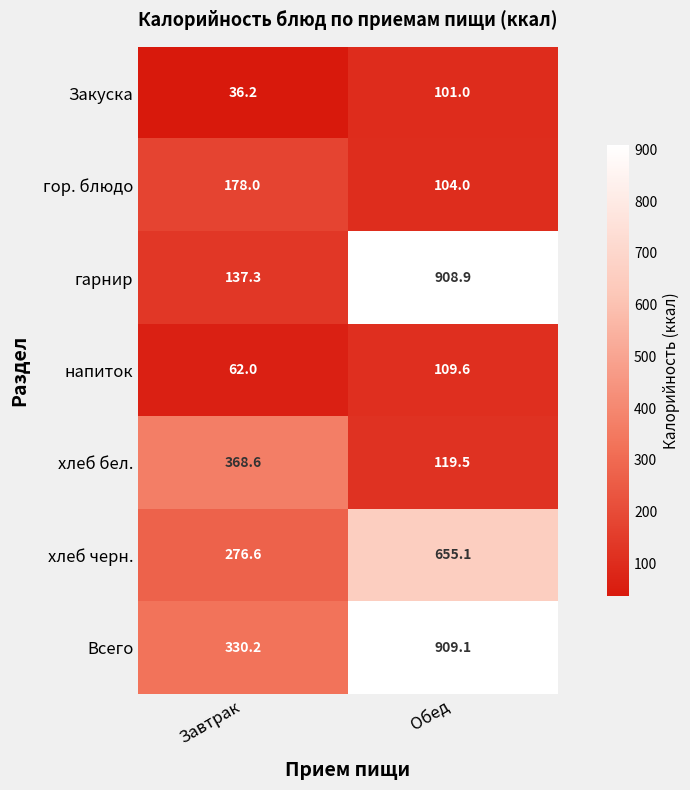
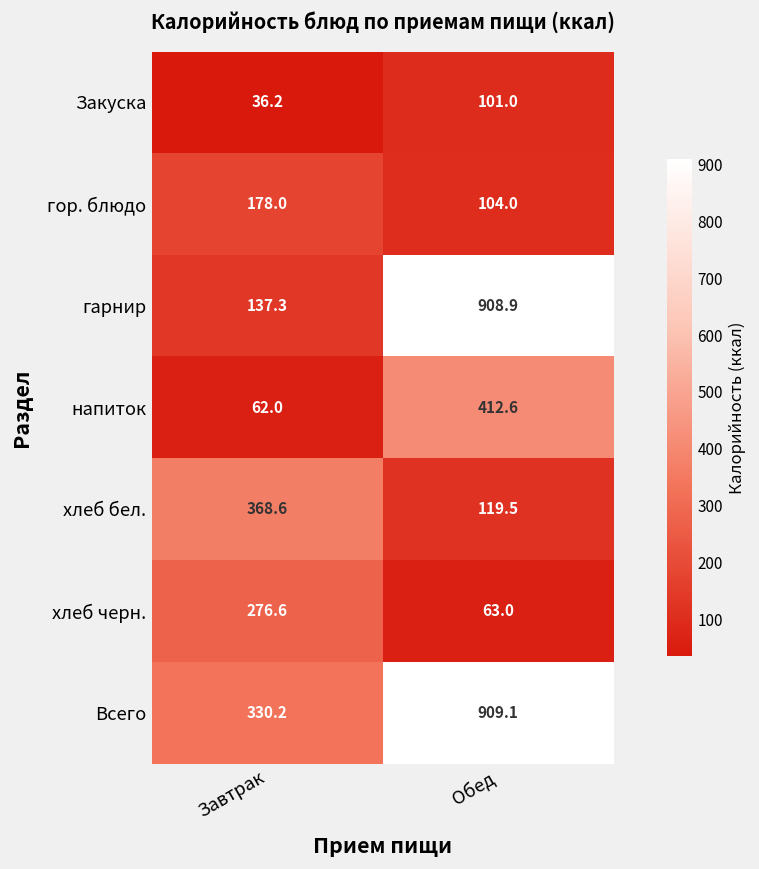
напиток, Обед: 109.6 -> 412.6
хлеб черн., Обед: 655.1 -> 63.0
